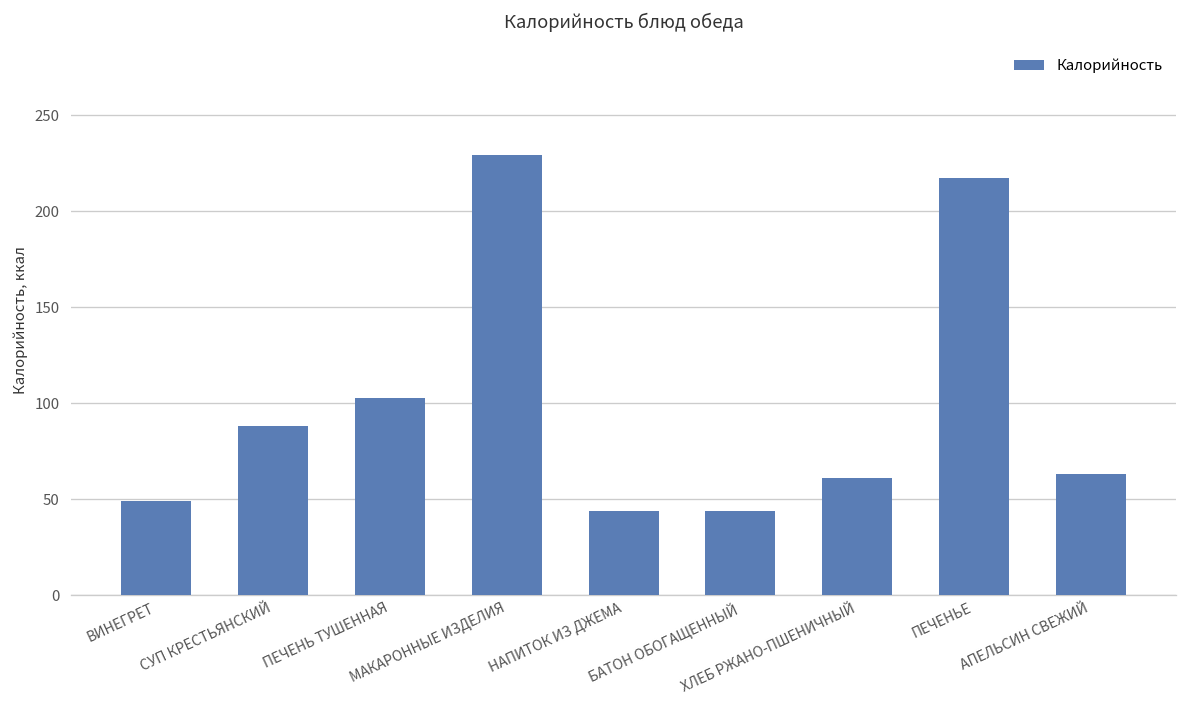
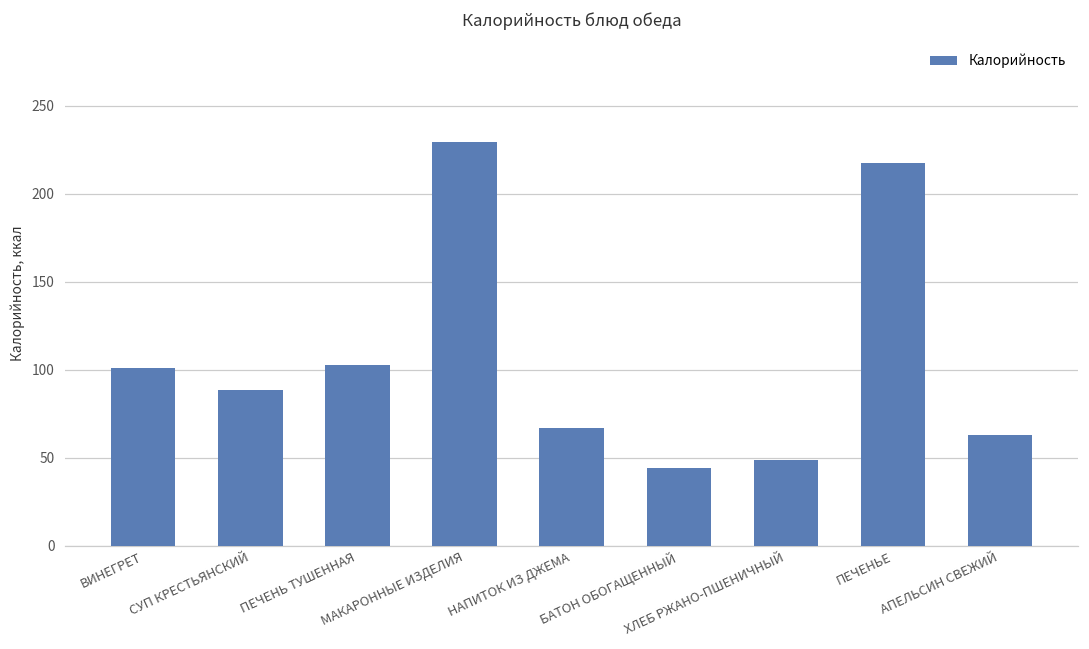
ВИНЕГРЕТ: 49 -> 101
НАПИТОК ИЗ ДЖЕМА: 44 -> 67
ХЛЕБ РЖАНО-ПШЕНИЧНЫЙ: 61 -> 49
